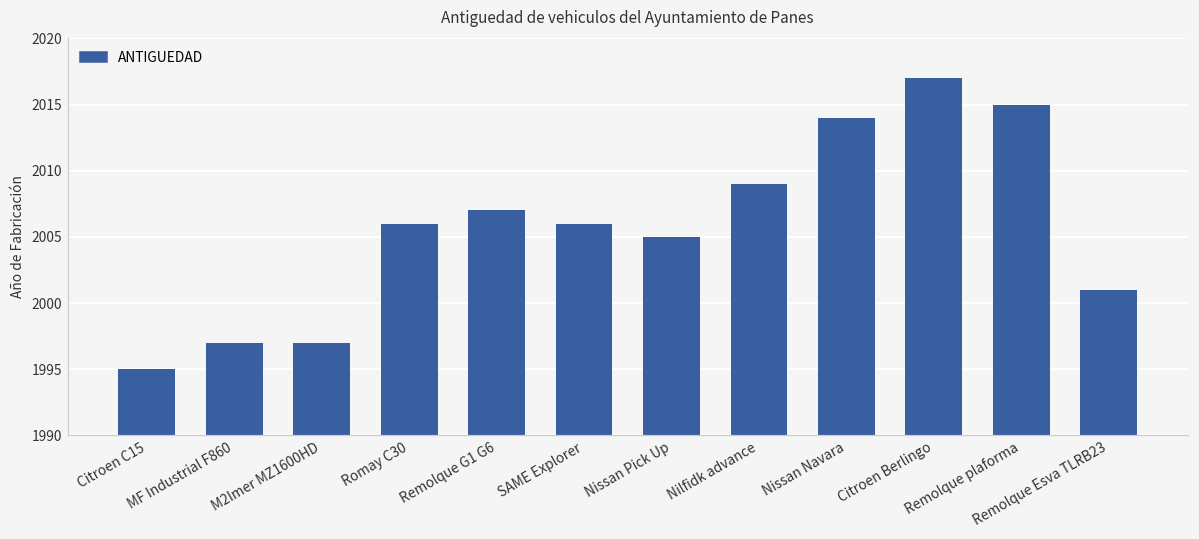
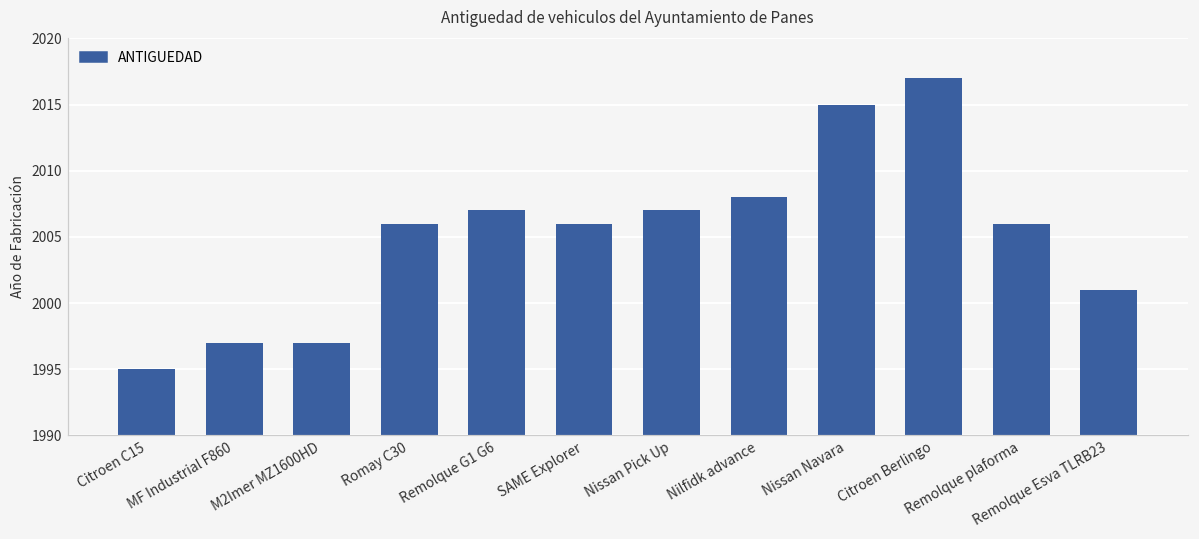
Nissan Pick Up: 2005 -> 2007
Nilfidk advance: 2009 -> 2008
Nissan Navara: 2014 -> 2015
Remolque plaforma: 2015 -> 2006
